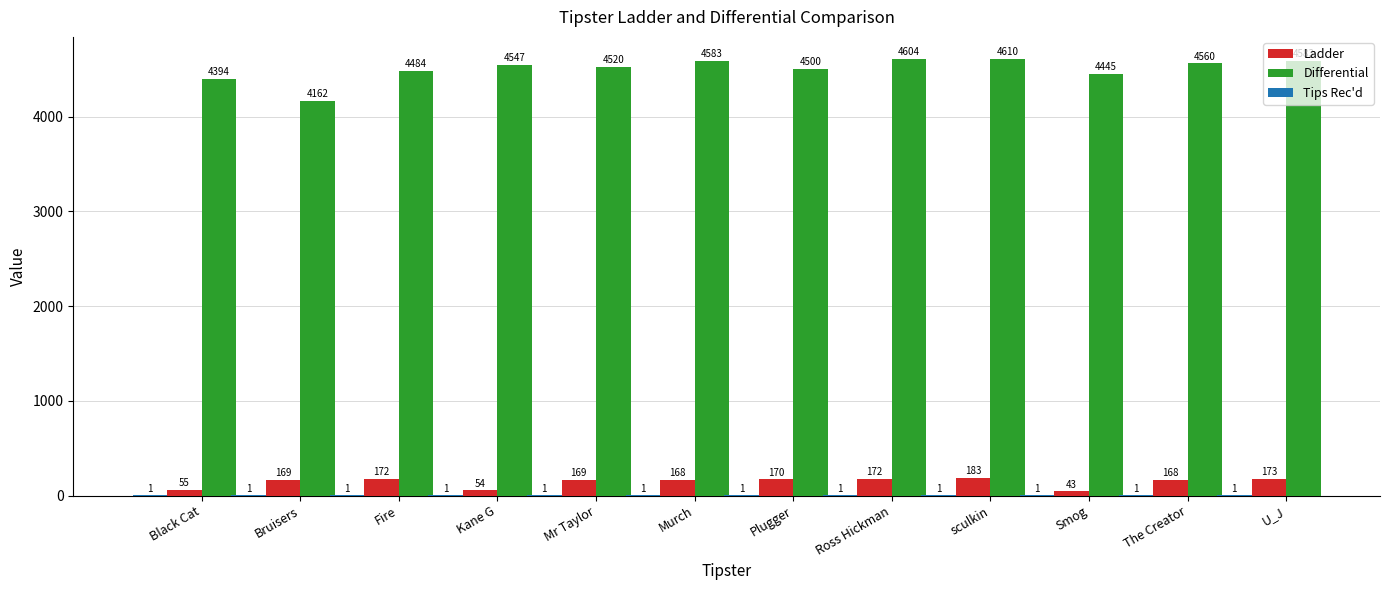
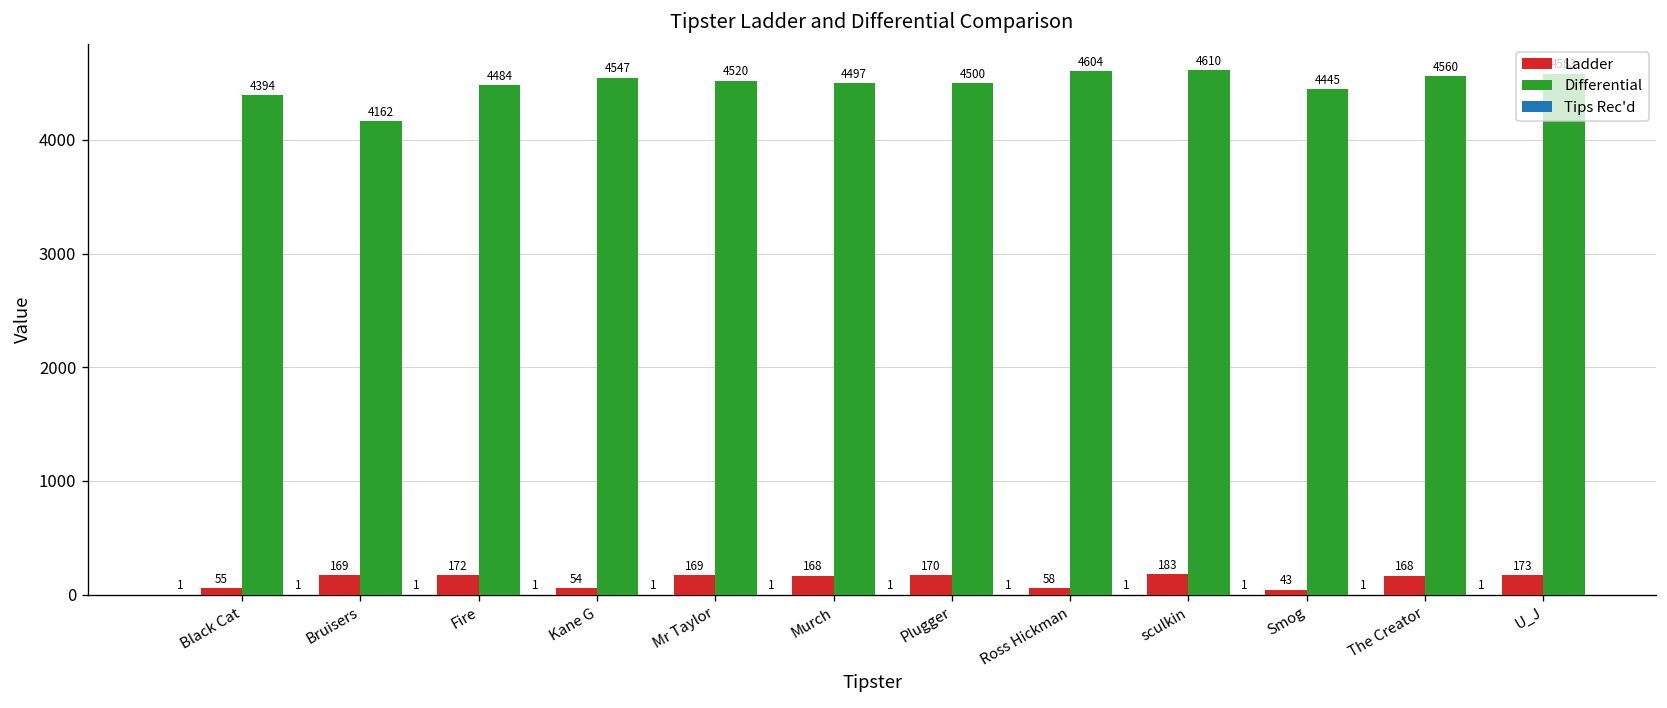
Differential, Murch: 4583 -> 4497
Ladder, Ross Hickman: 172 -> 58
